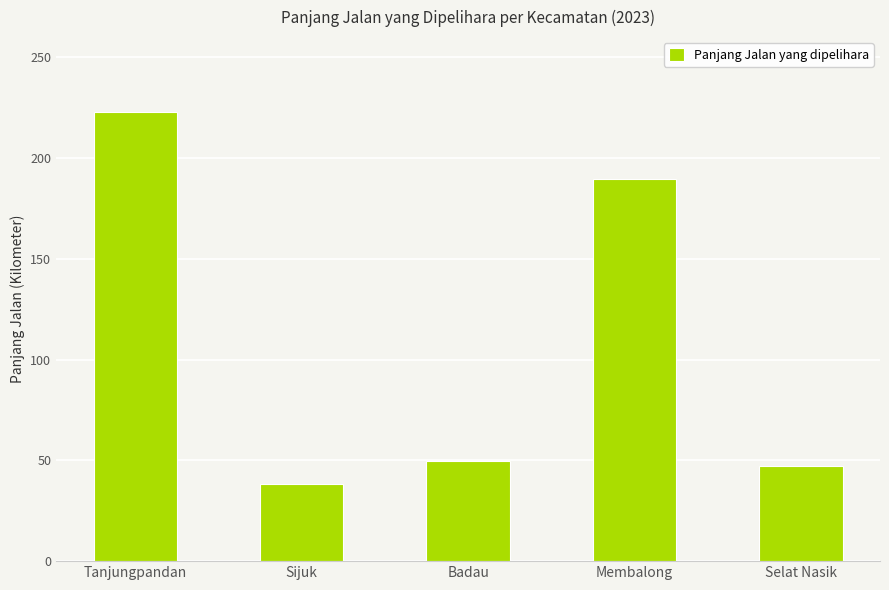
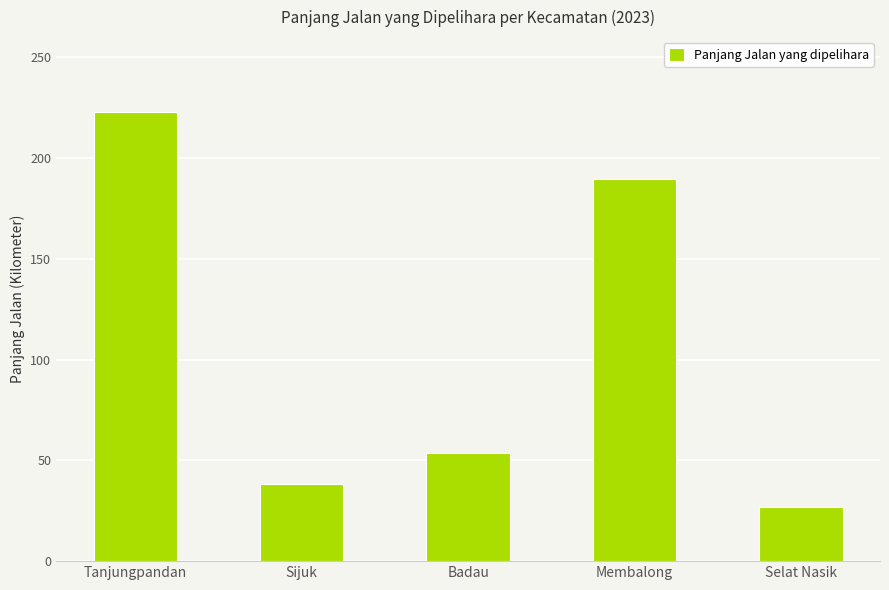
Badau: 49 -> 54
Selat Nasik: 47 -> 27
